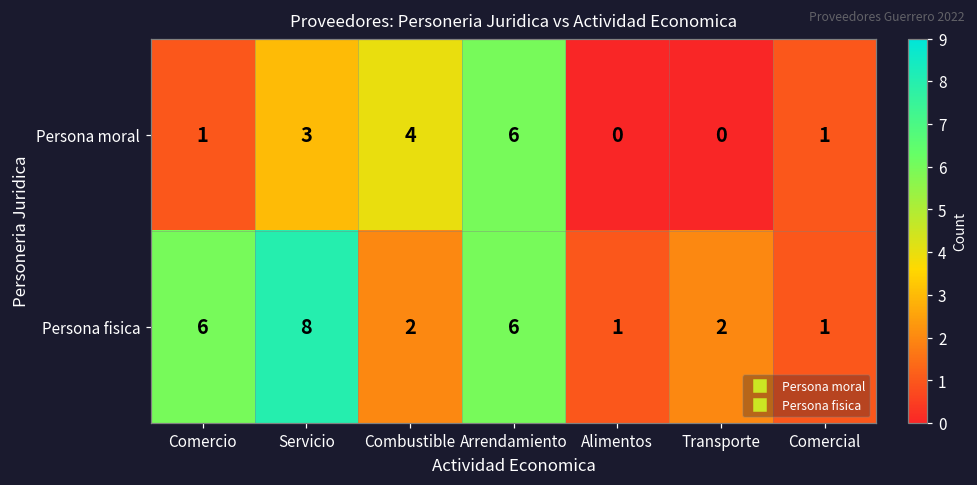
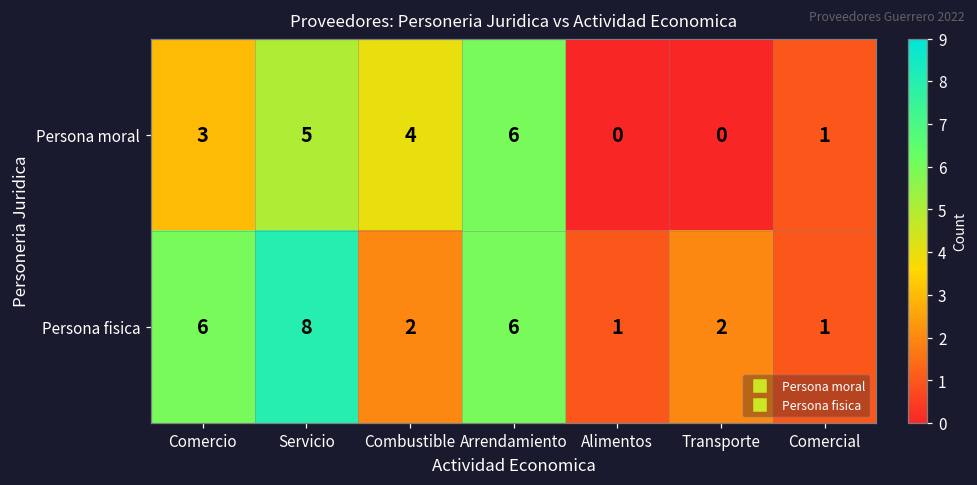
Persona moral, Comercio: 1 -> 3
Persona moral, Servicio: 3 -> 5
